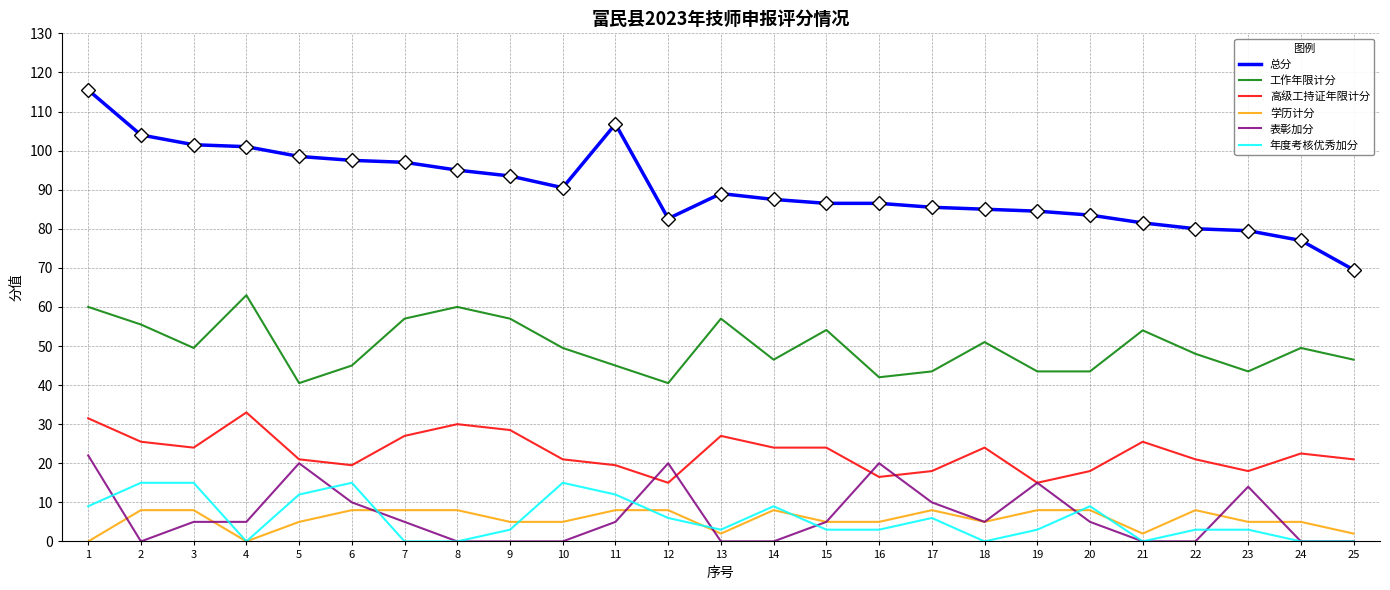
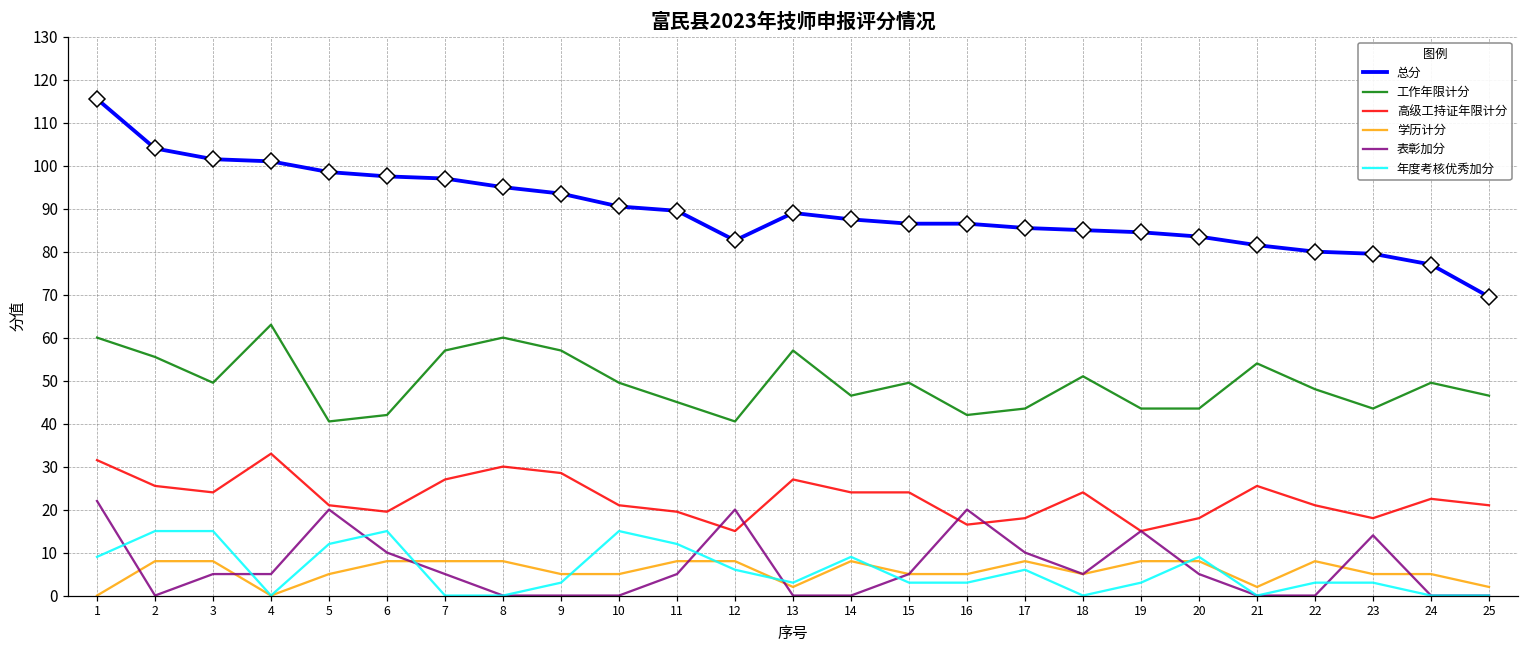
工作年限计分, 6: 45 -> 42
总分, 11: 107 -> 90
工作年限计分, 15: 54 -> 50
